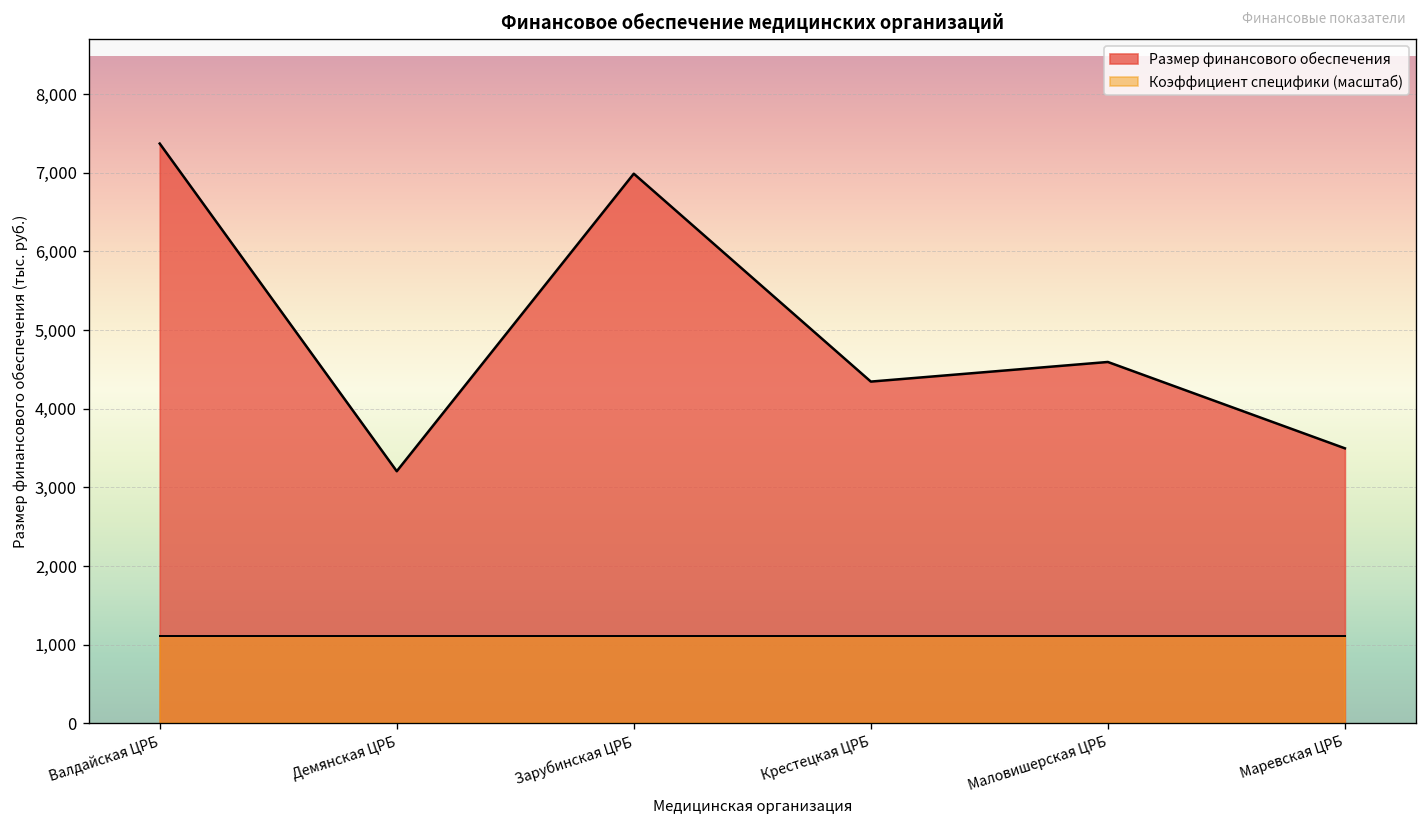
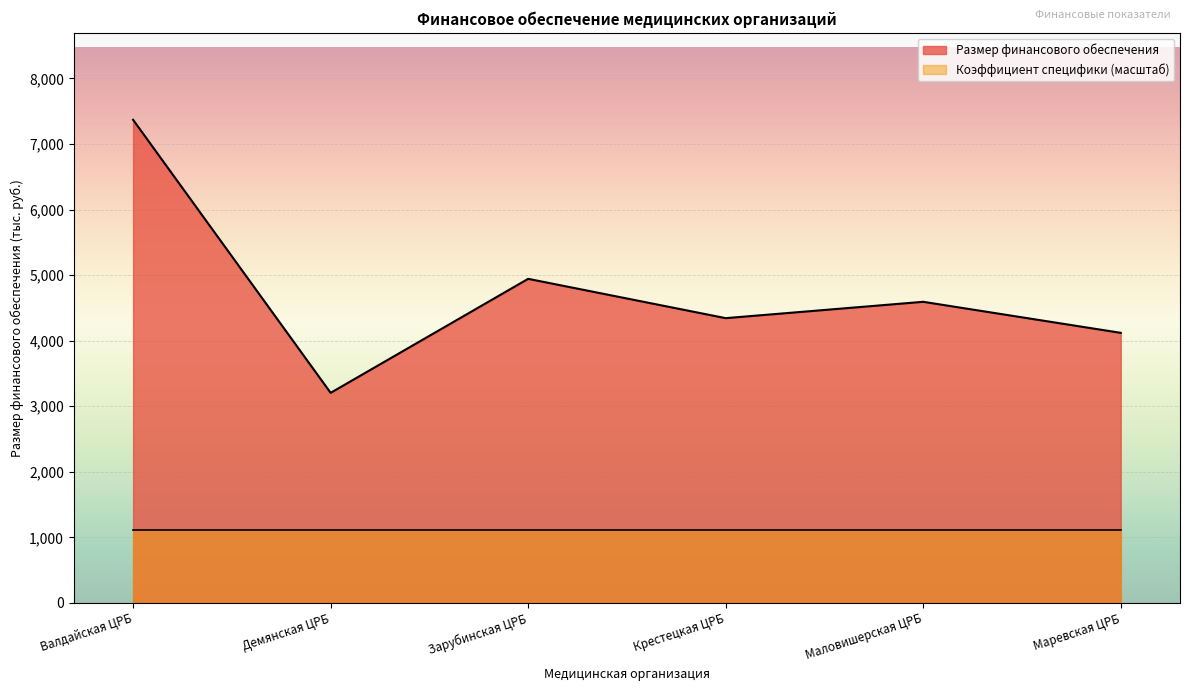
Размер финансового обеспечения, Зарубинская ЦРБ: 7,000 -> 4,900
Размер финансового обеспечения, Маревская ЦРБ: 3,500 -> 4,100
